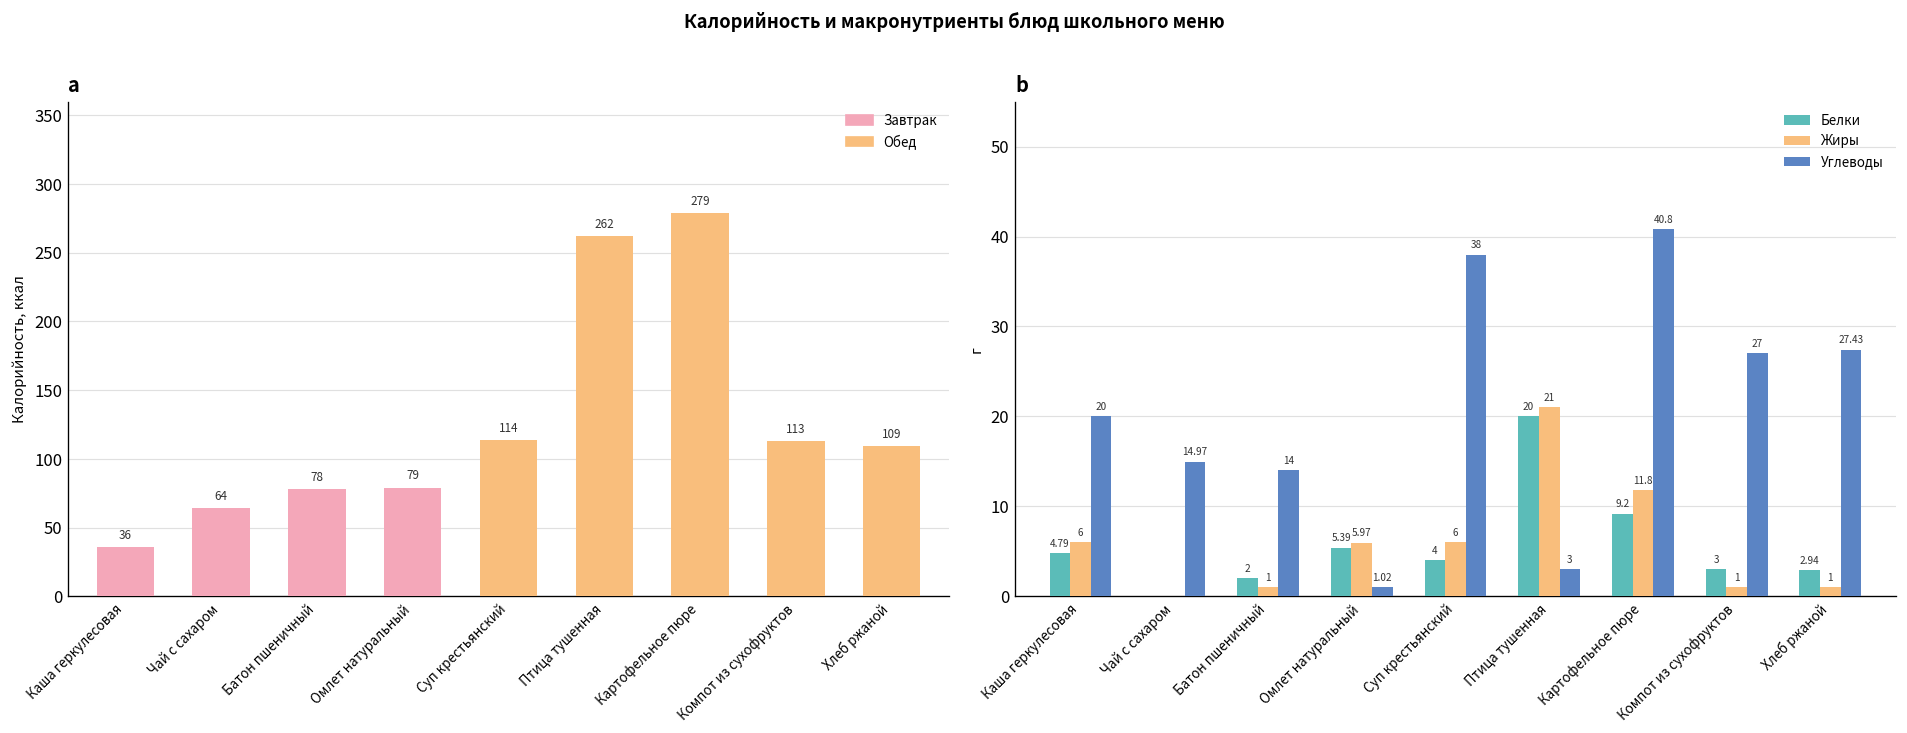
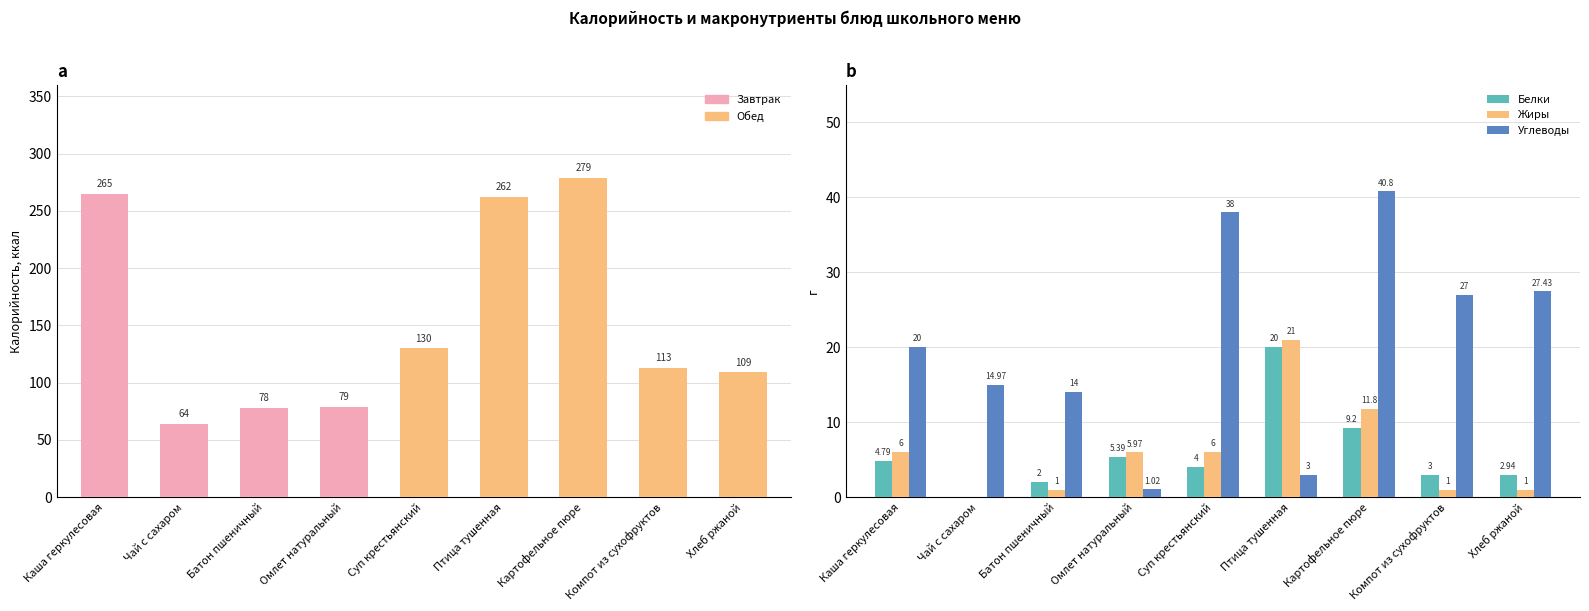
a, Каша геркулесовая: 36 -> 265
a, Суп крестьянский: 114 -> 130
